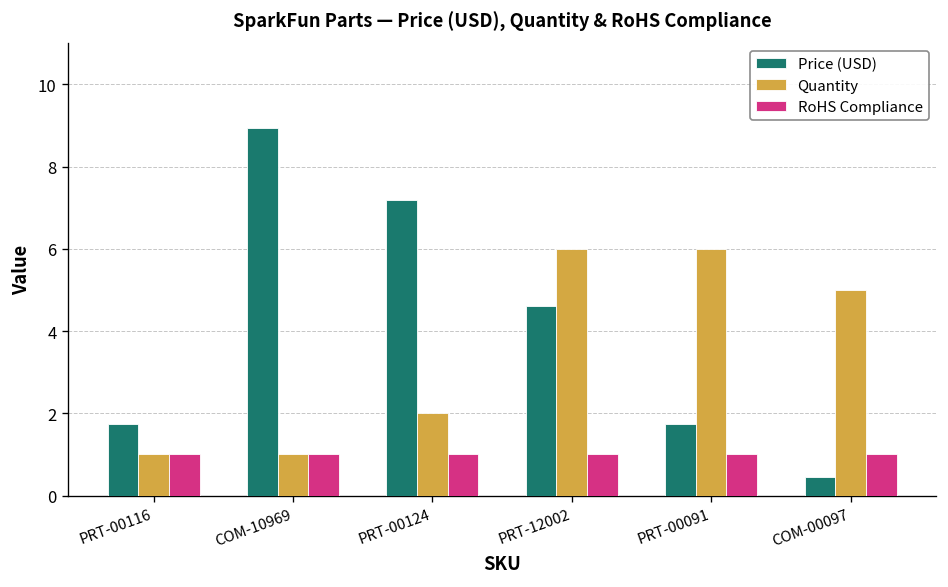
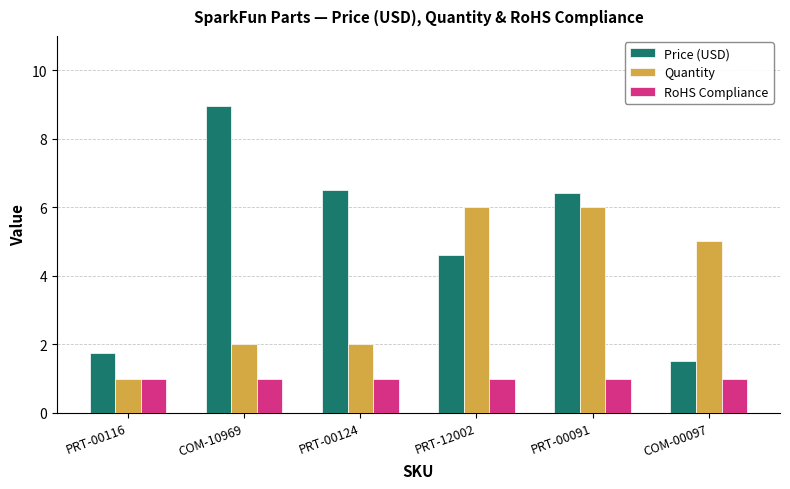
Quantity, COM-10969: 1 -> 2
Price (USD), PRT-00124: 7.2 -> 6.5
Price (USD), PRT-00091: 1.8 -> 6.4
Price (USD), COM-00097: 0.5 -> 1.5
